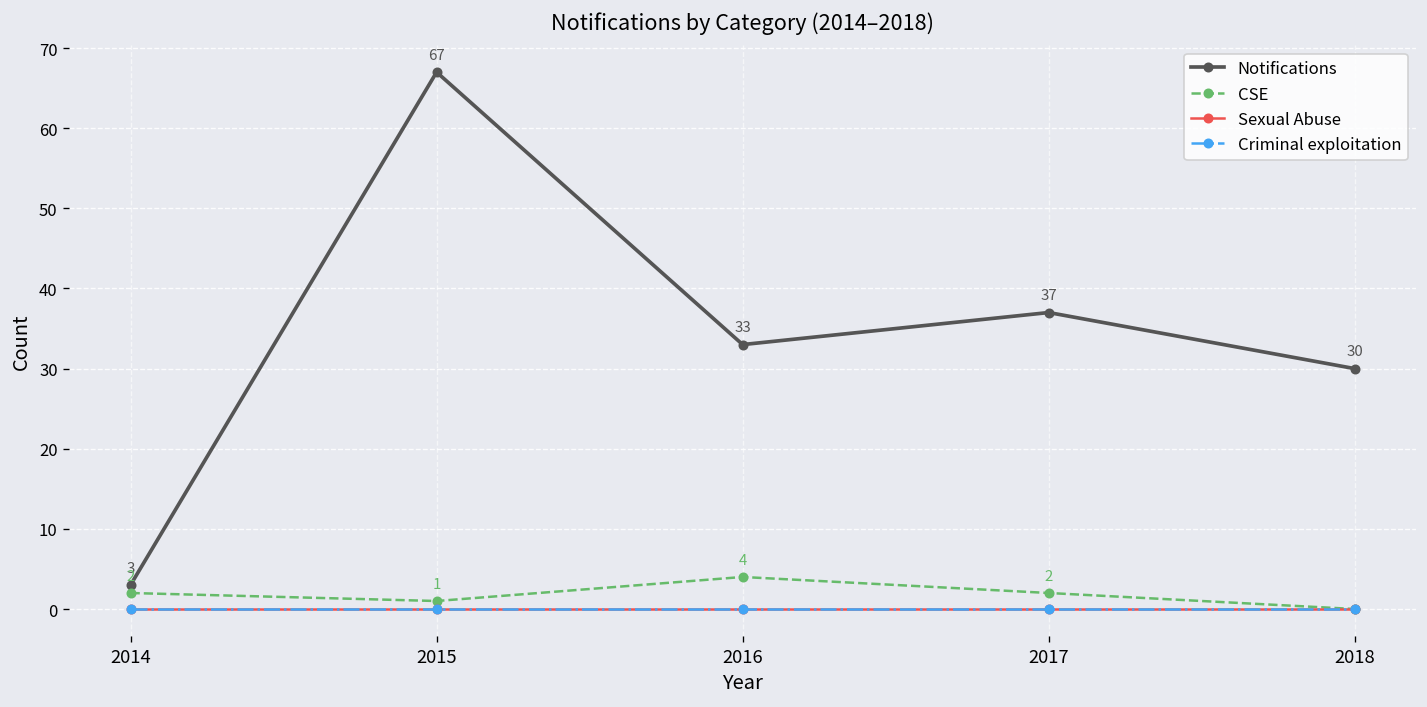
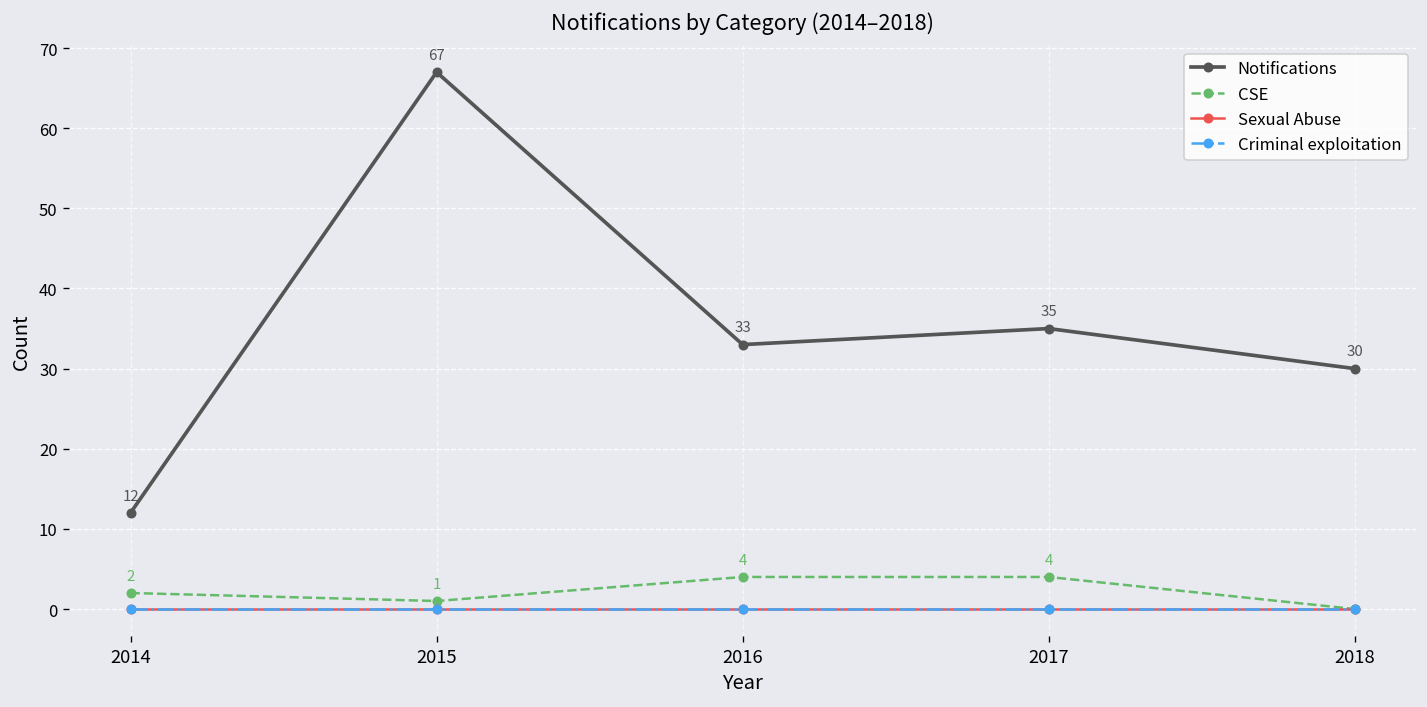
Notifications, 2014: 3 -> 12
Notifications, 2017: 37 -> 35
CSE, 2017: 2 -> 4
